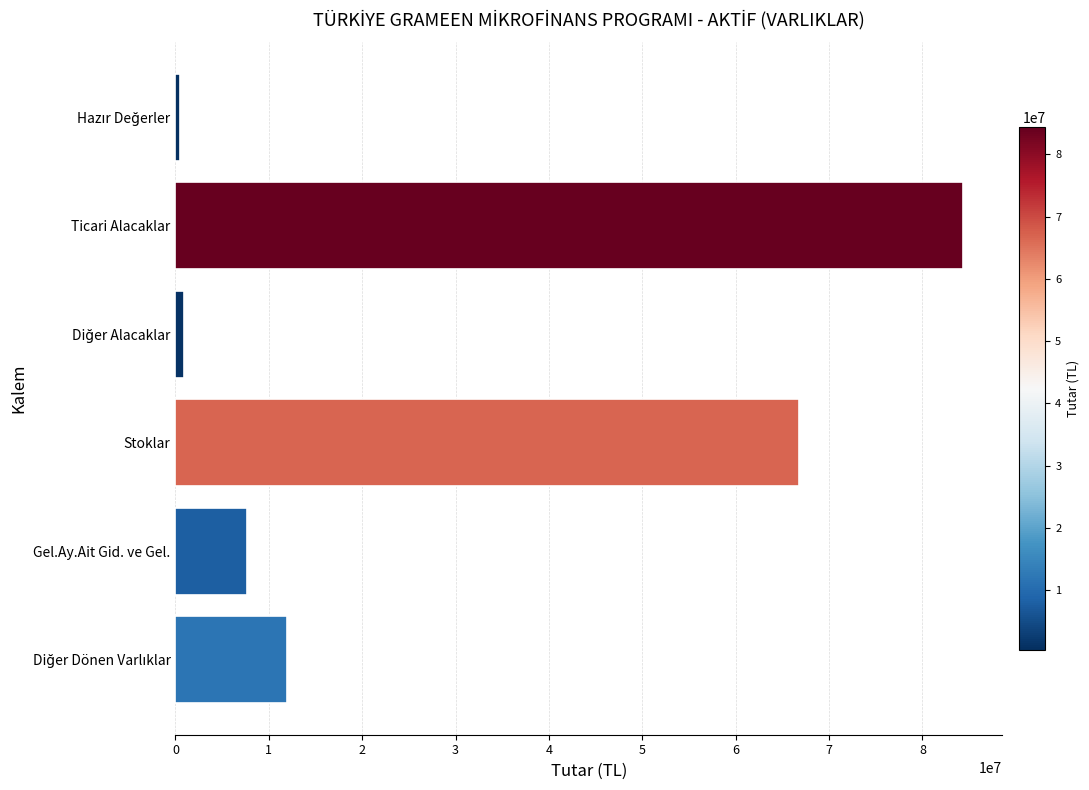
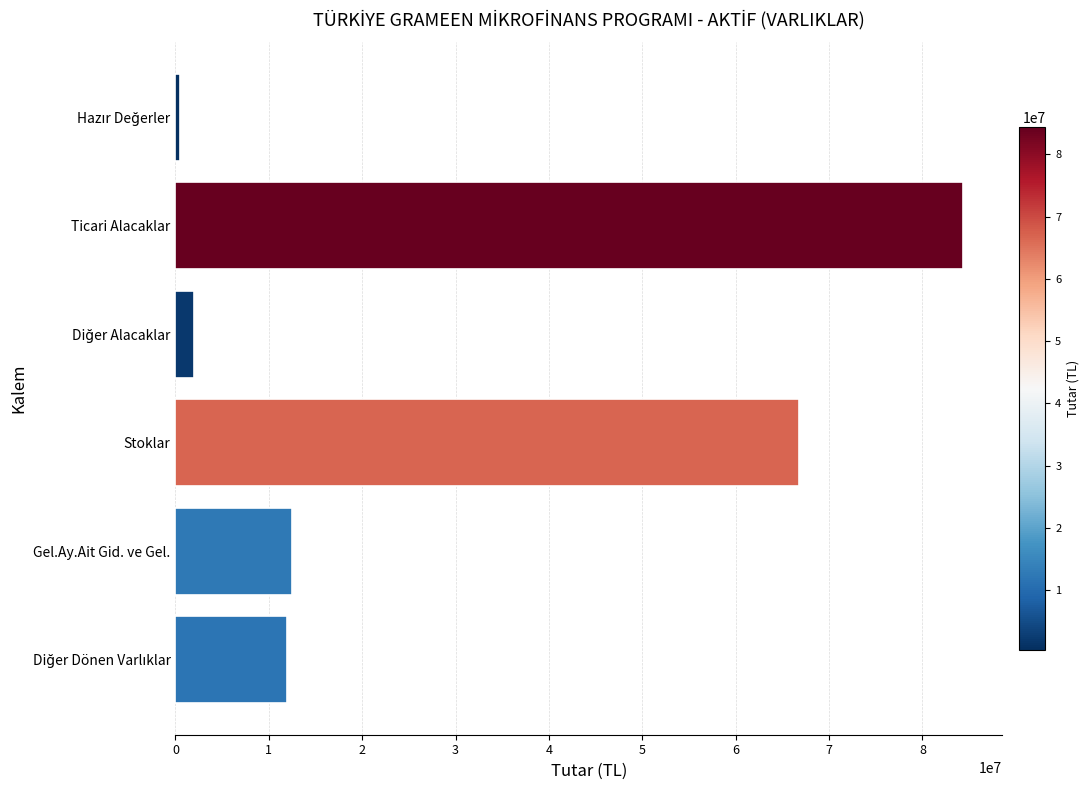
Diğer Alacaklar: 1000000 -> 2000000
Gel.Ay.Ait Gid. ve Gel.: 8000000 -> 12000000
